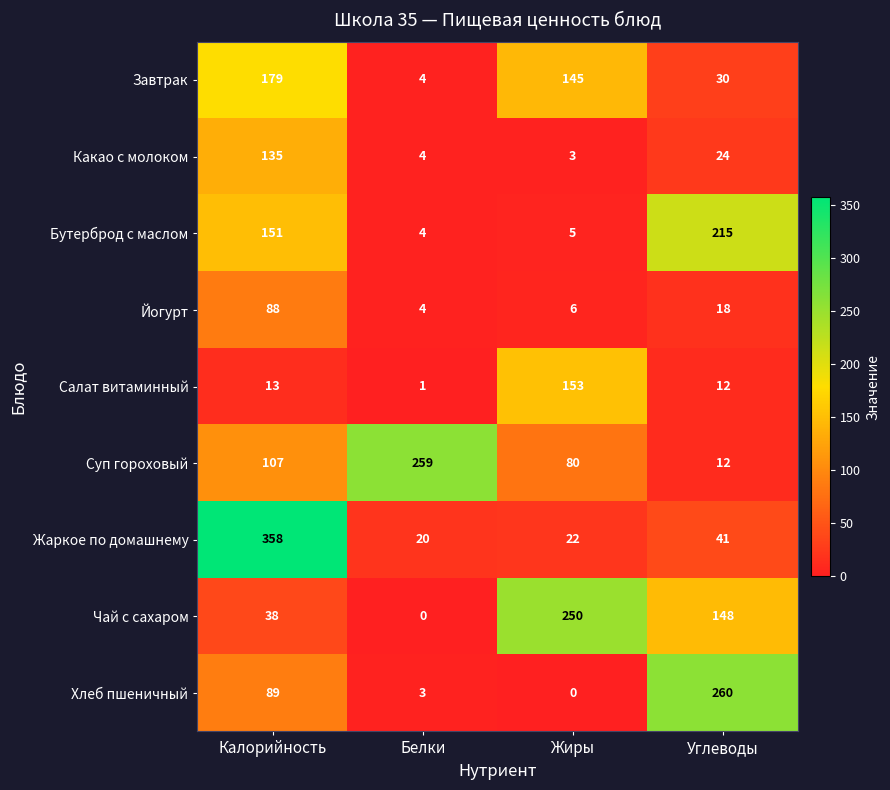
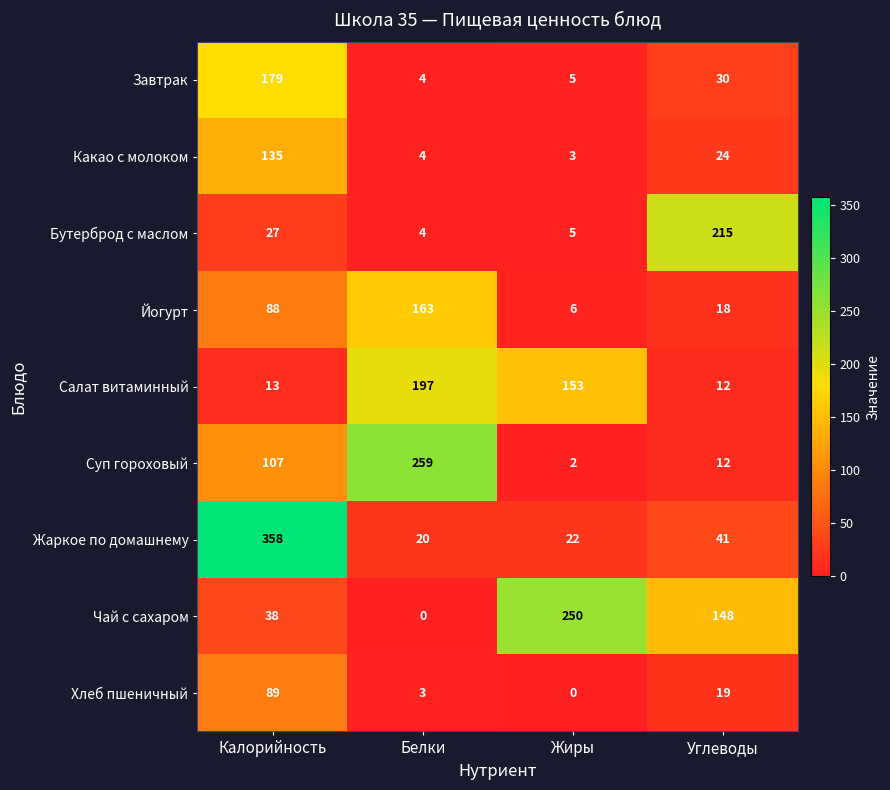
Завтрак, Жиры: 145 -> 5
Бутерброд с маслом, Калорийность: 151 -> 27
Йогурт, Белки: 4 -> 163
Салат витаминный, Белки: 1 -> 197
Суп гороховый, Жиры: 80 -> 2
Хлеб пшеничный, Углеводы: 260 -> 19
